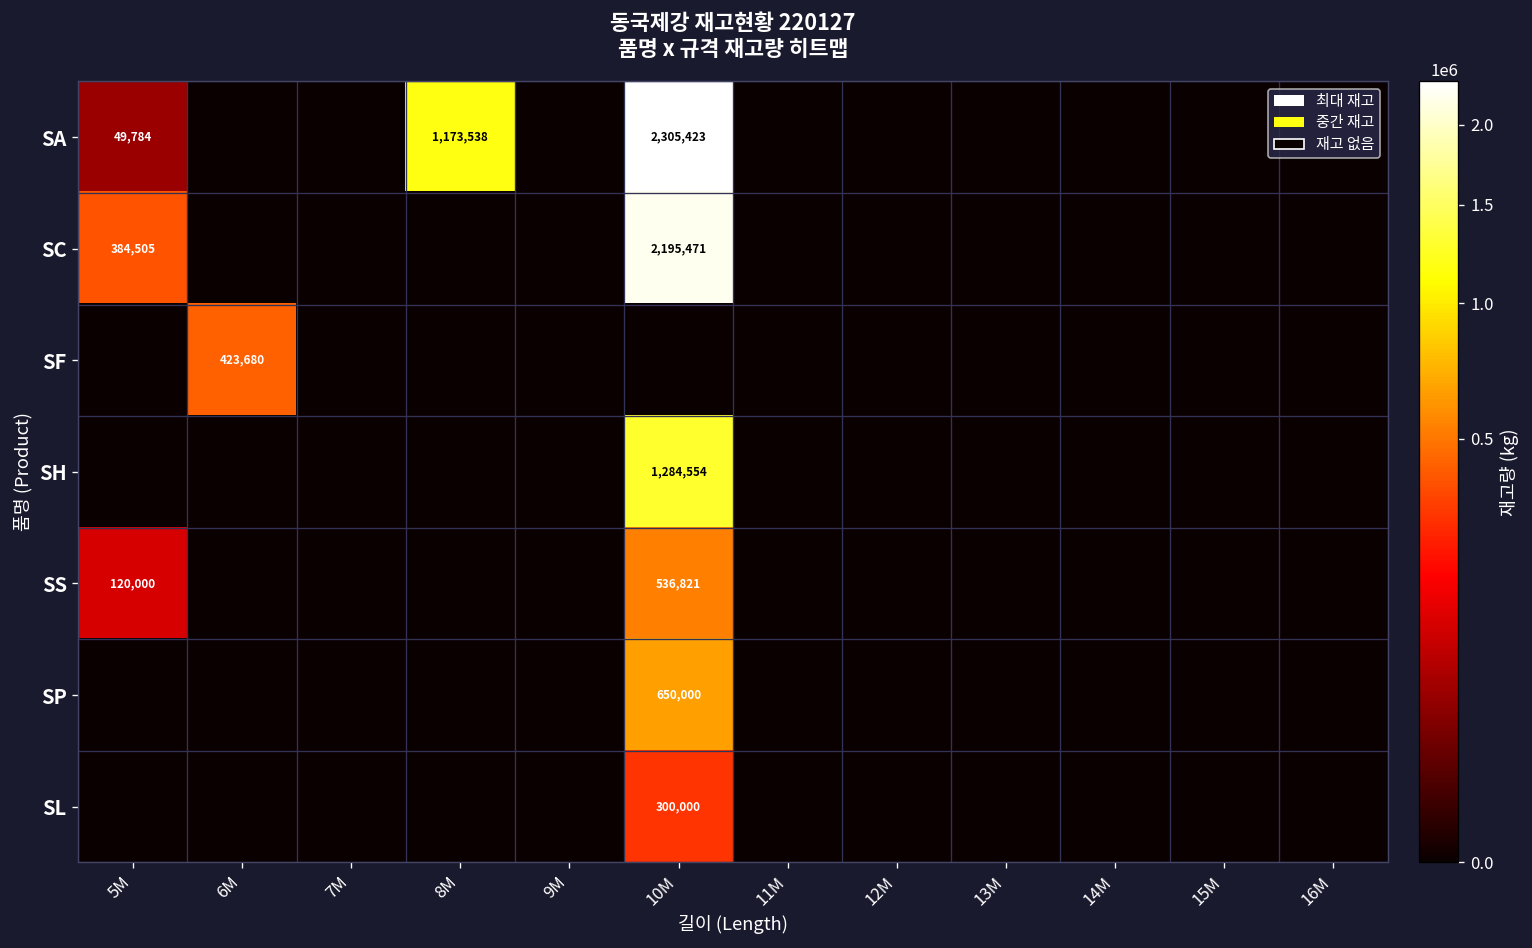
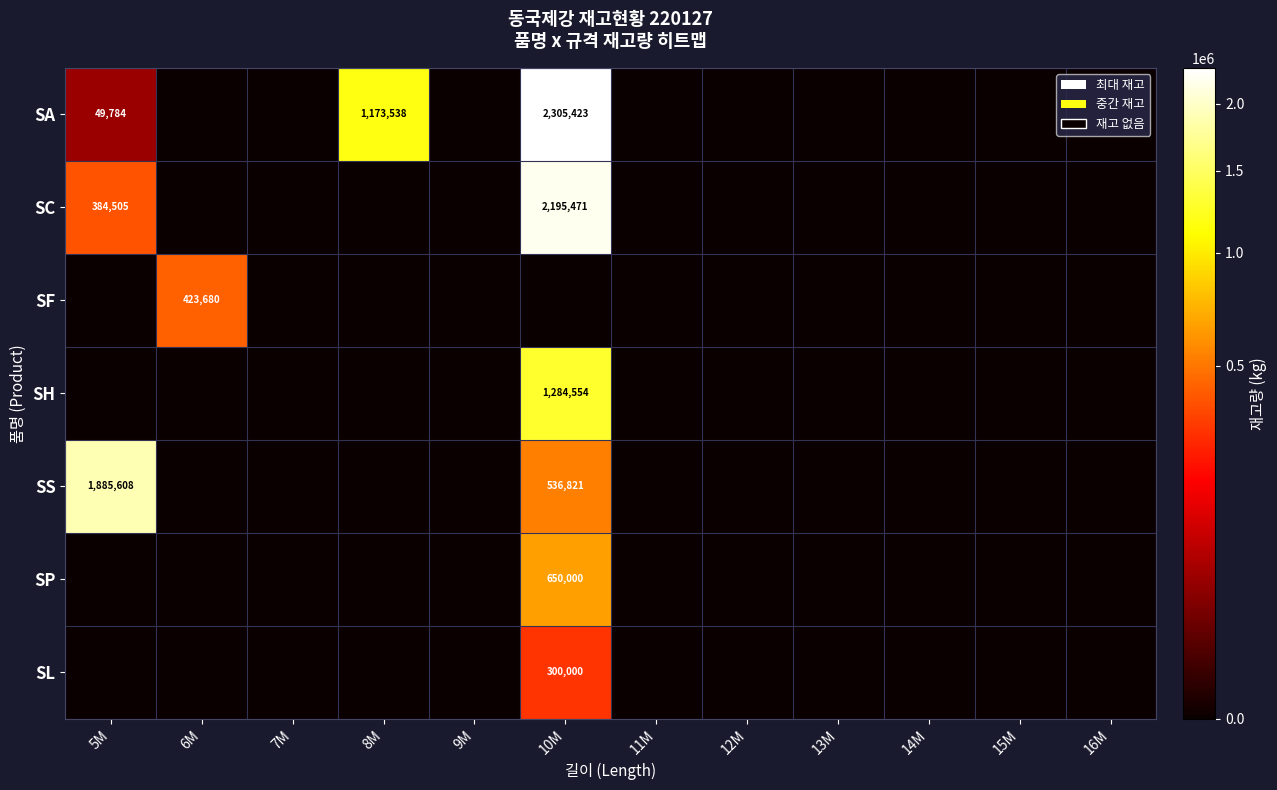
SS, 5M: 120,000 -> 1,885,608
